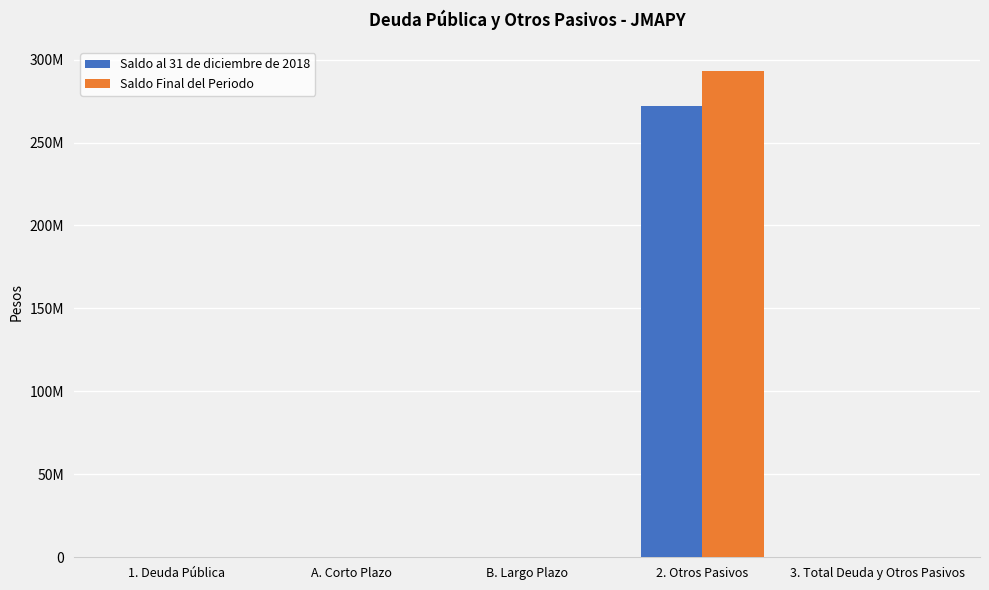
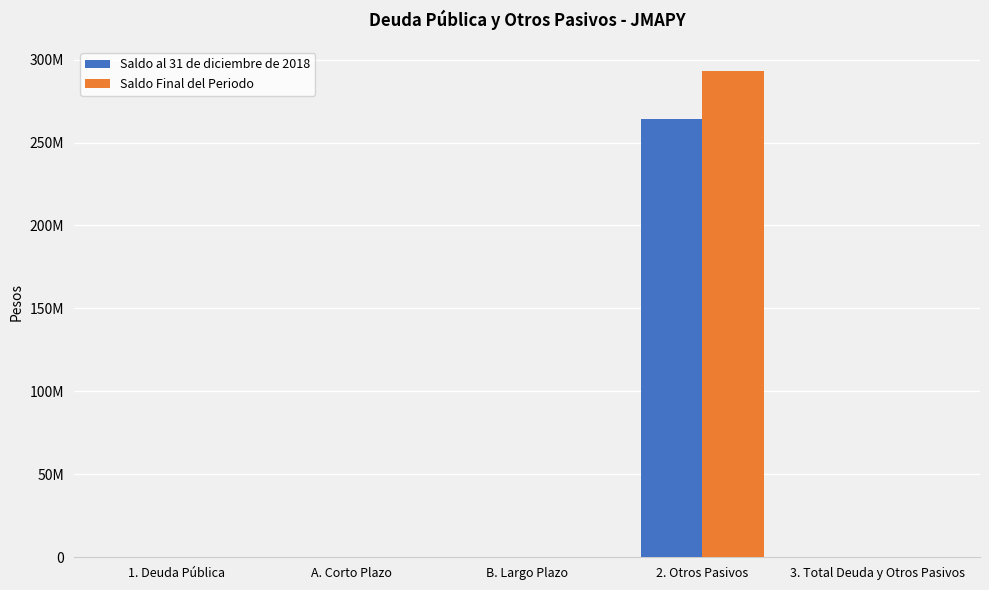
Saldo al 31 de diciembre de 2018, 2. Otros Pasivos: 272000000 -> 264000000
